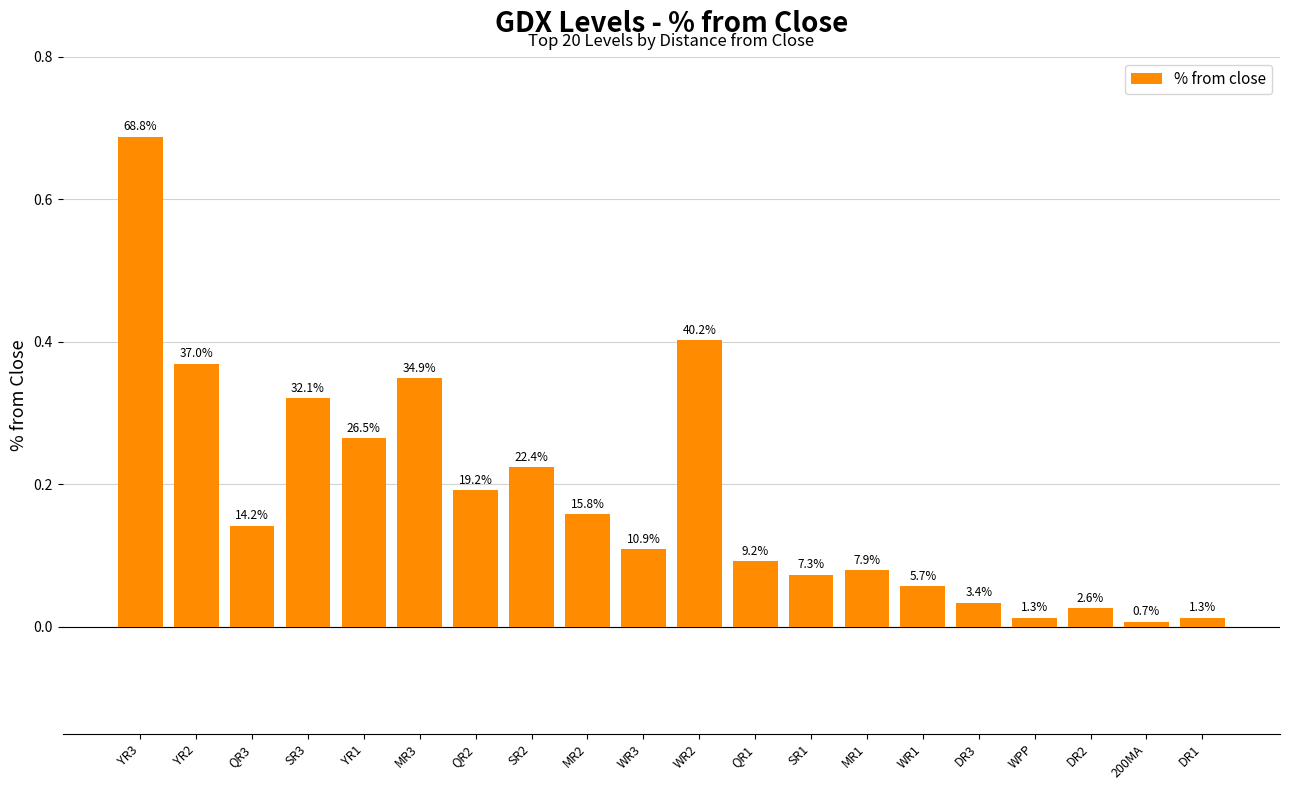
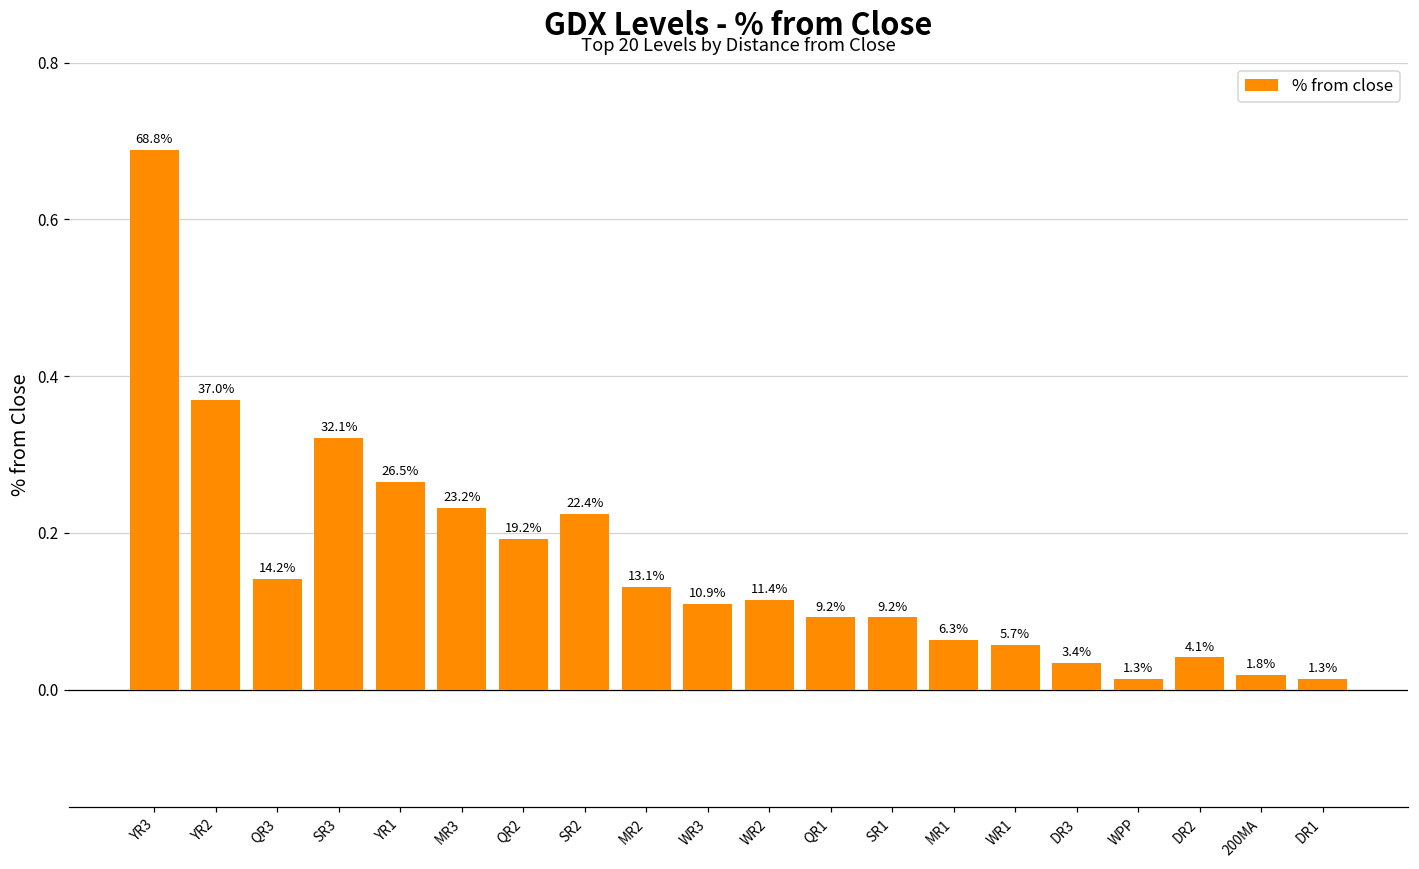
MR3: 34.9% -> 23.2%
MR2: 15.8% -> 13.1%
WR2: 40.2% -> 11.4%
SR1: 7.3% -> 9.2%
MR1: 7.9% -> 6.3%
DR2: 2.6% -> 4.1%
200MA: 0.7% -> 1.8%
